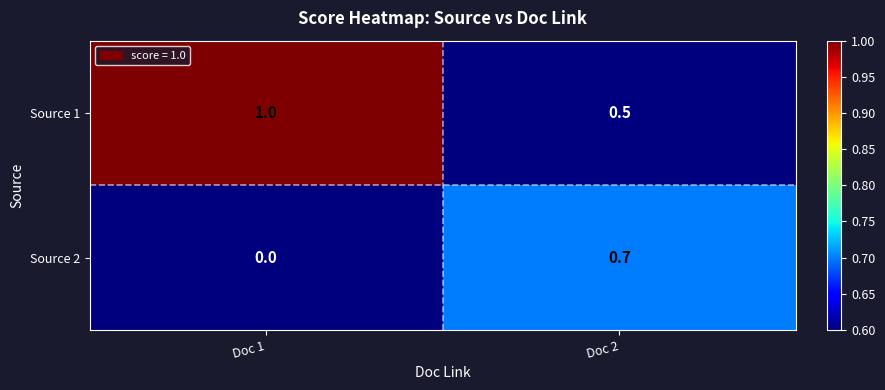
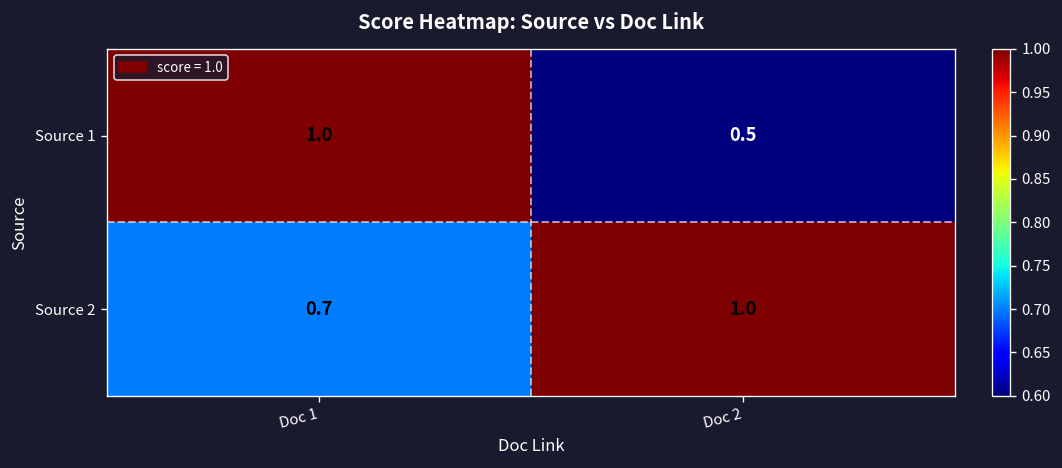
Source 2, Doc 1: 0.0 -> 0.7
Source 2, Doc 2: 0.7 -> 1.0
